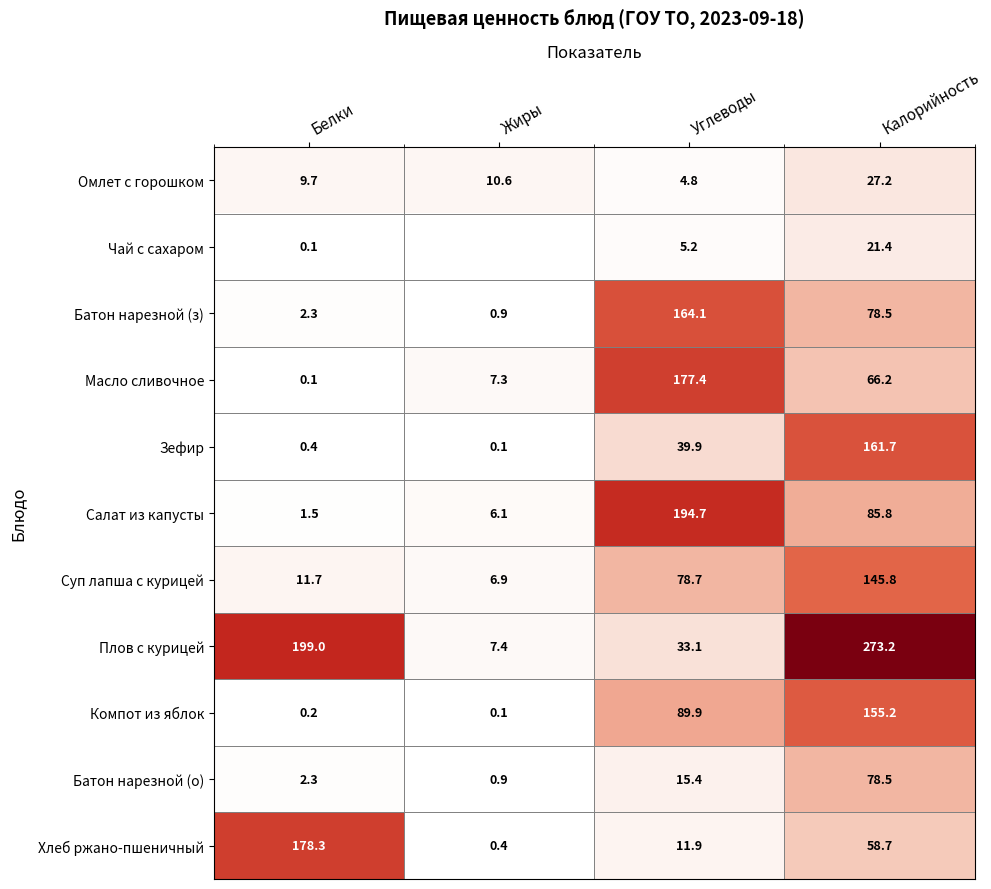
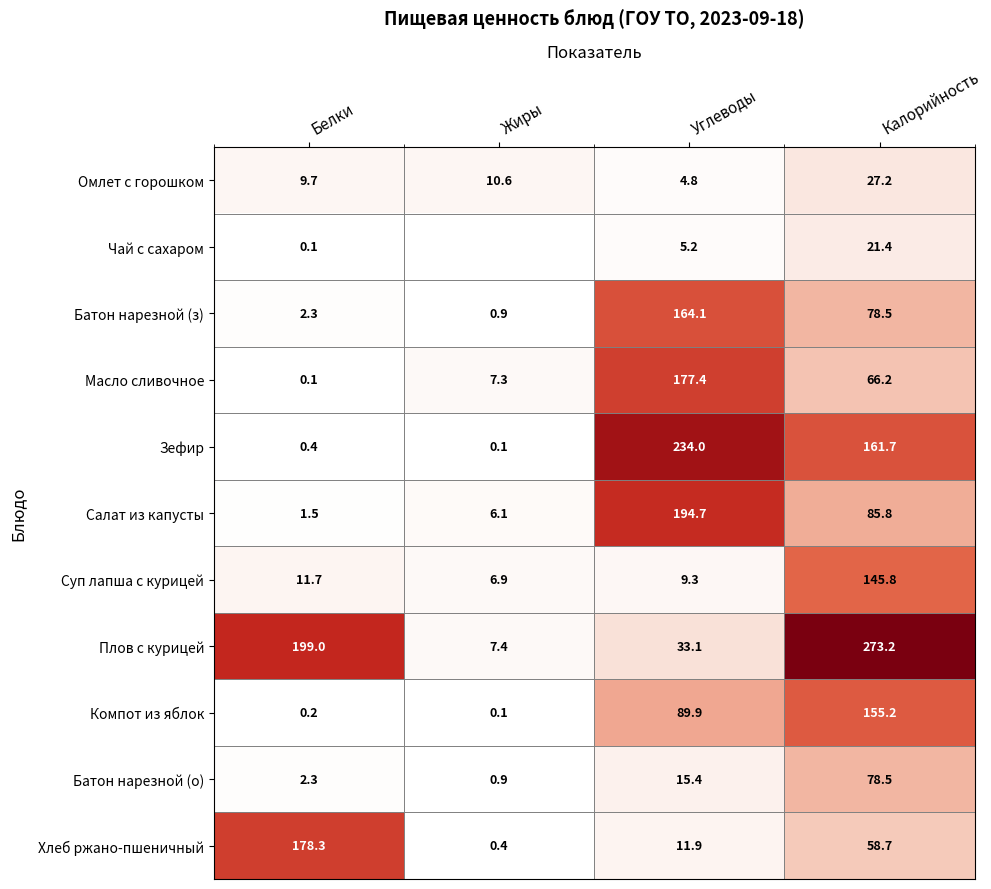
Зефир, Углеводы: 39.9 -> 234.0
Суп лапша с курицей, Углеводы: 78.7 -> 9.3
